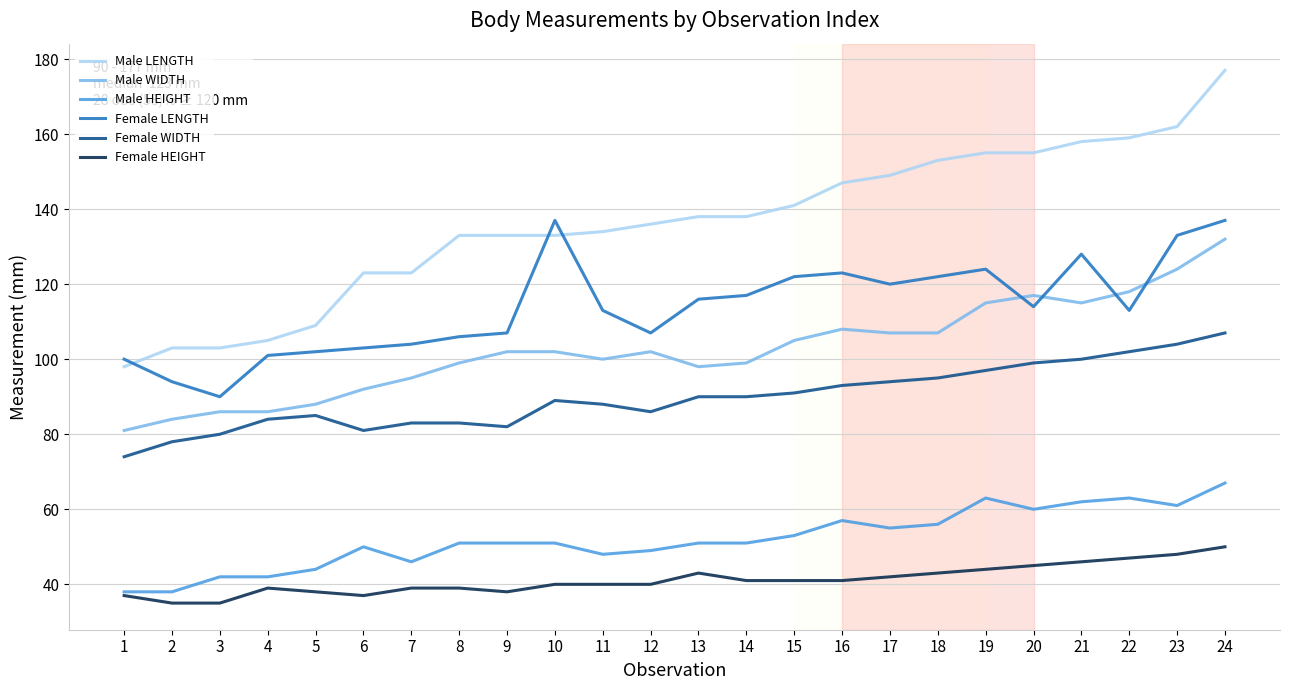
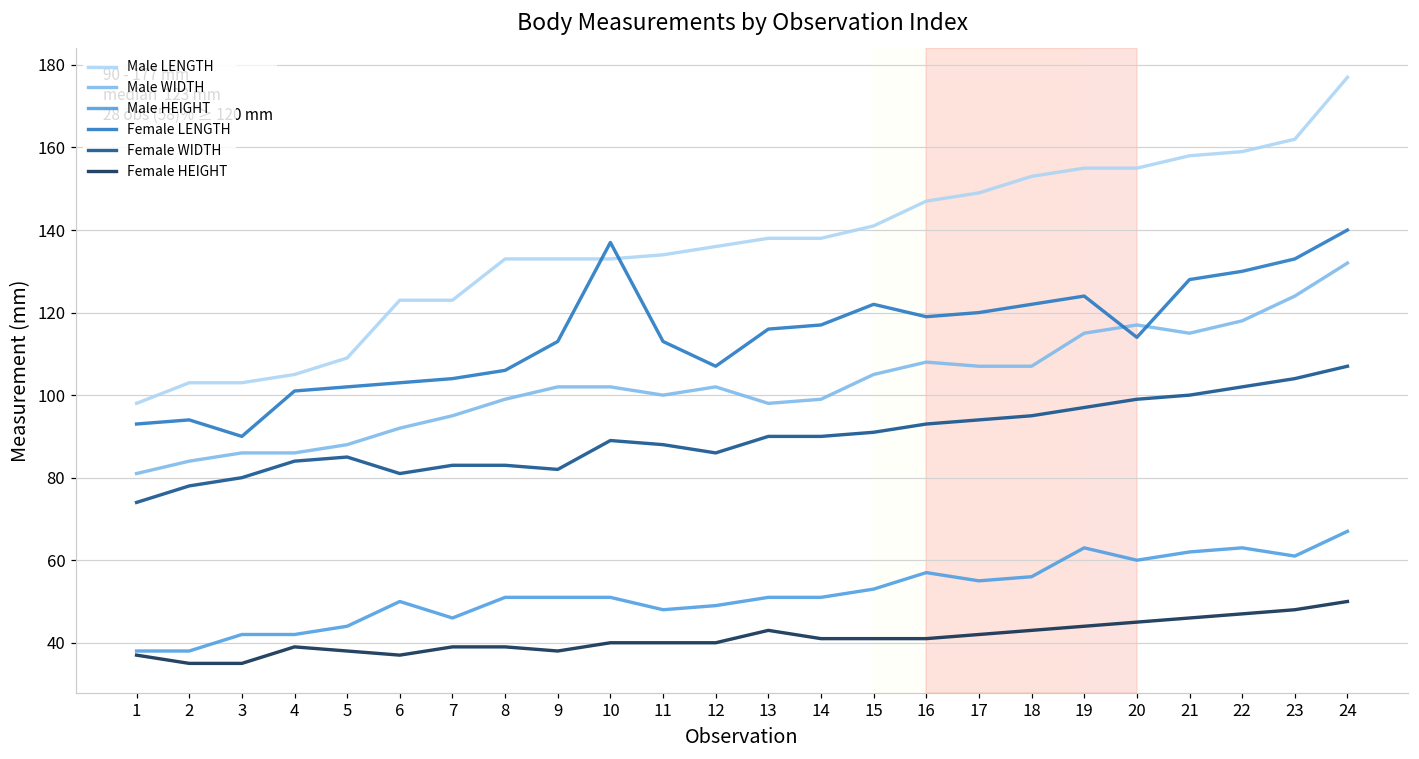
Female LENGTH, 1: 100 -> 93
Female LENGTH, 9: 107 -> 113
Female LENGTH, 16: 123 -> 119
Female LENGTH, 22: 113 -> 130
Female LENGTH, 24: 137 -> 140
